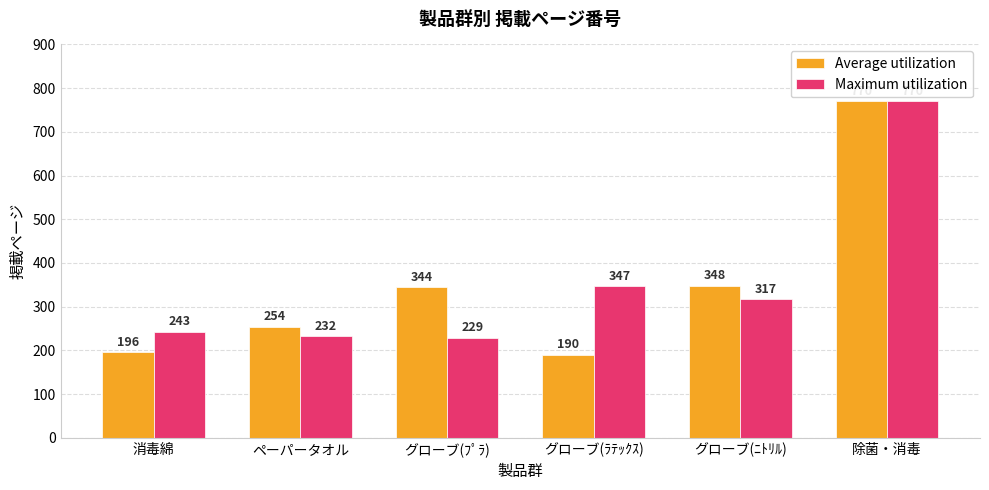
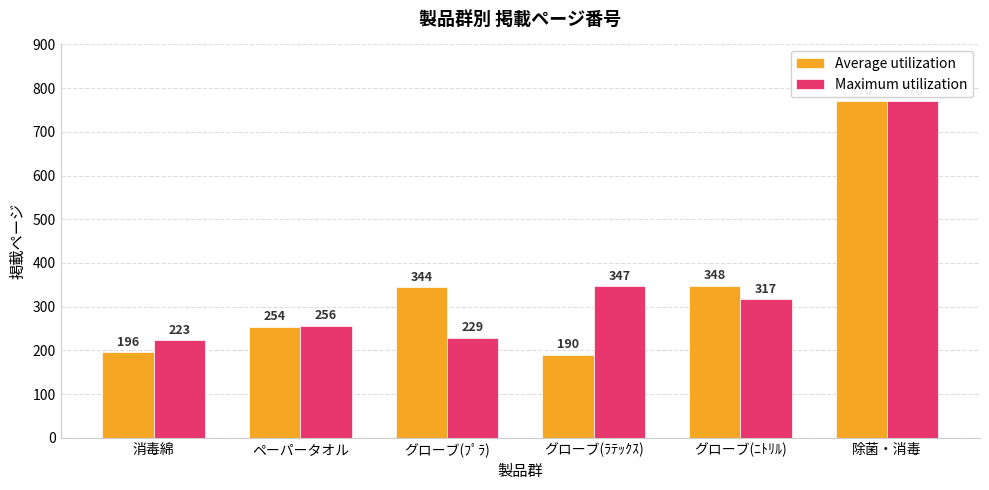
Maximum utilization, 消毒綿: 243 -> 223
Maximum utilization, ペーパータオル: 232 -> 256
